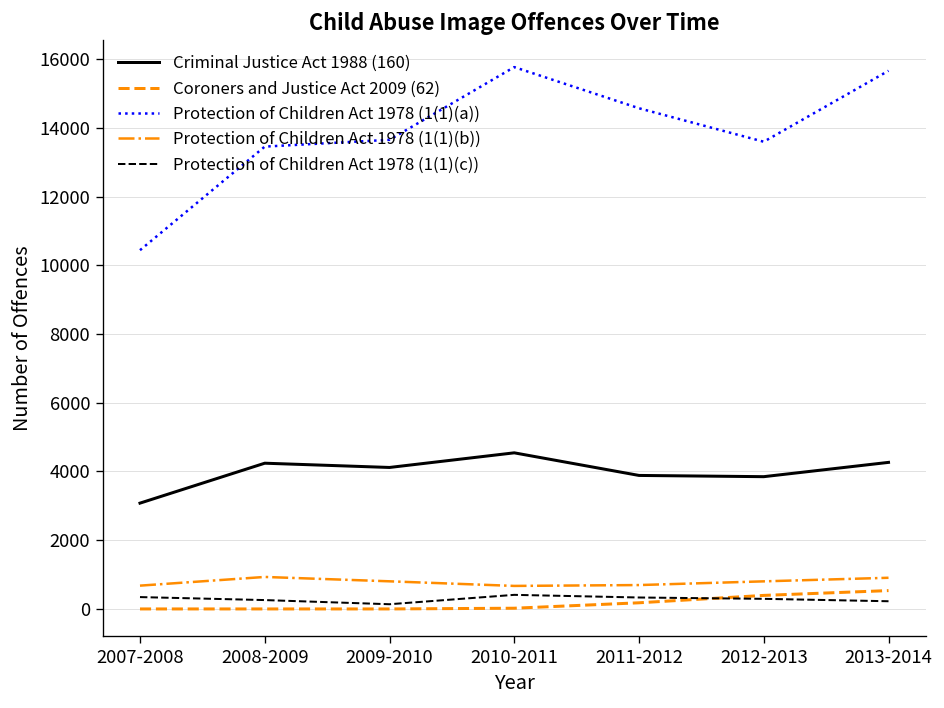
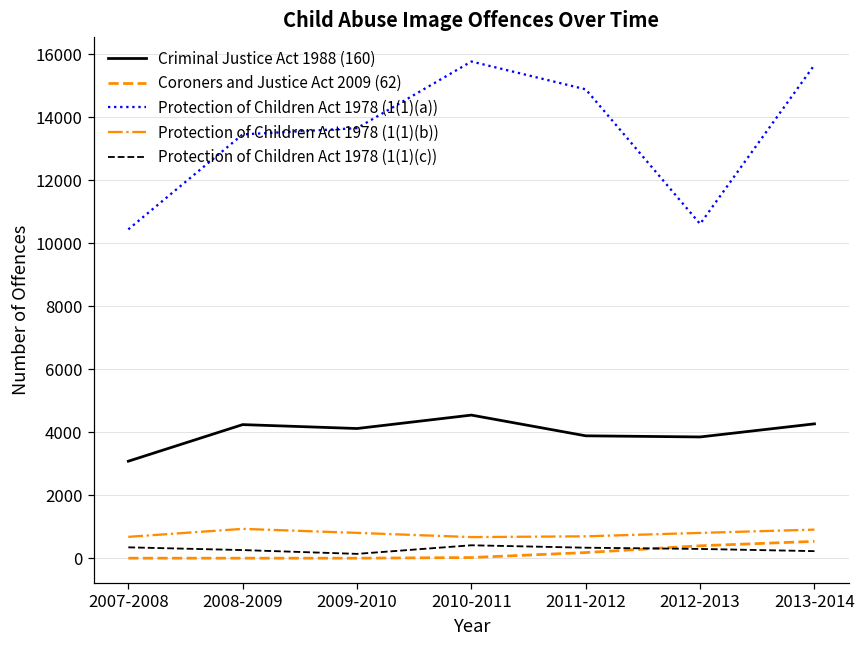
Protection of Children Act 1978 (1(1)(a)), 2011-2012: 14600 -> 14900
Protection of Children Act 1978 (1(1)(a)), 2012-2013: 13600 -> 10600
